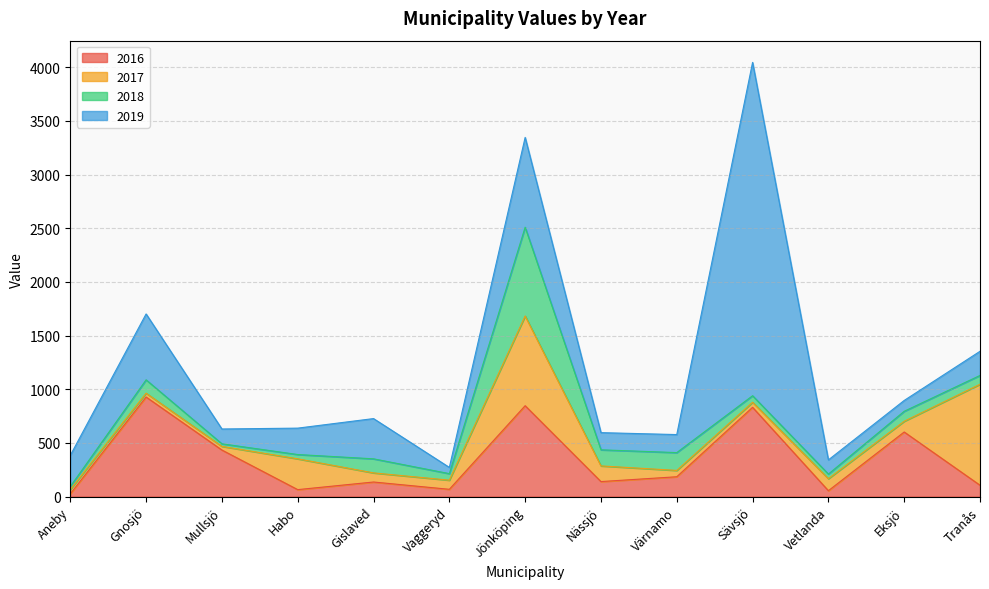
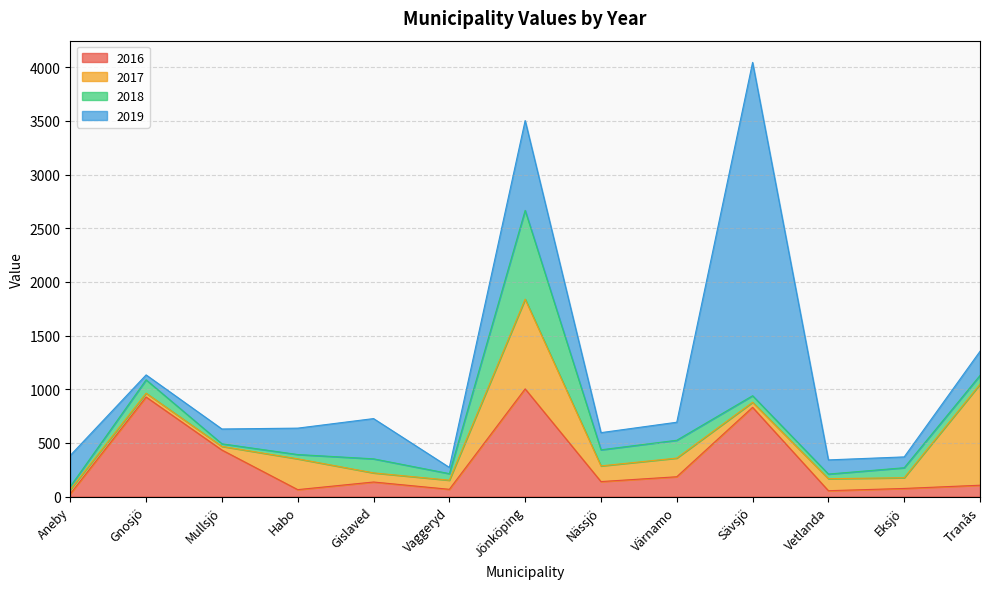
2019, Gnosjö: 610 -> 50
2016, Jönköping: 850 -> 1000
2017, Värnamo: 60 -> 170
2016, Eksjö: 600 -> 80
